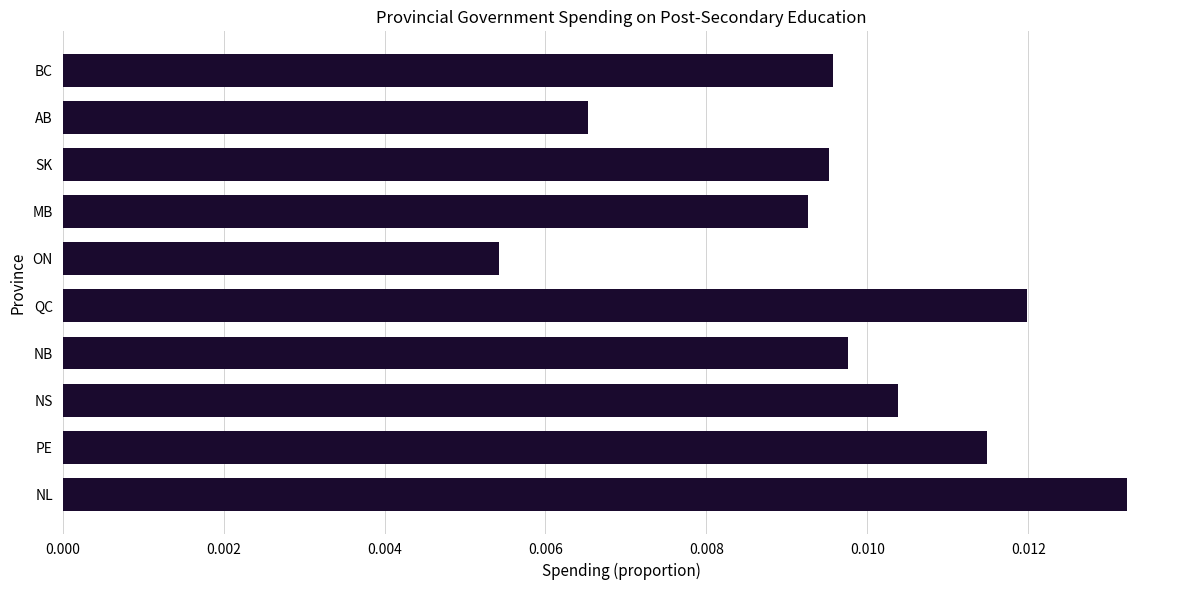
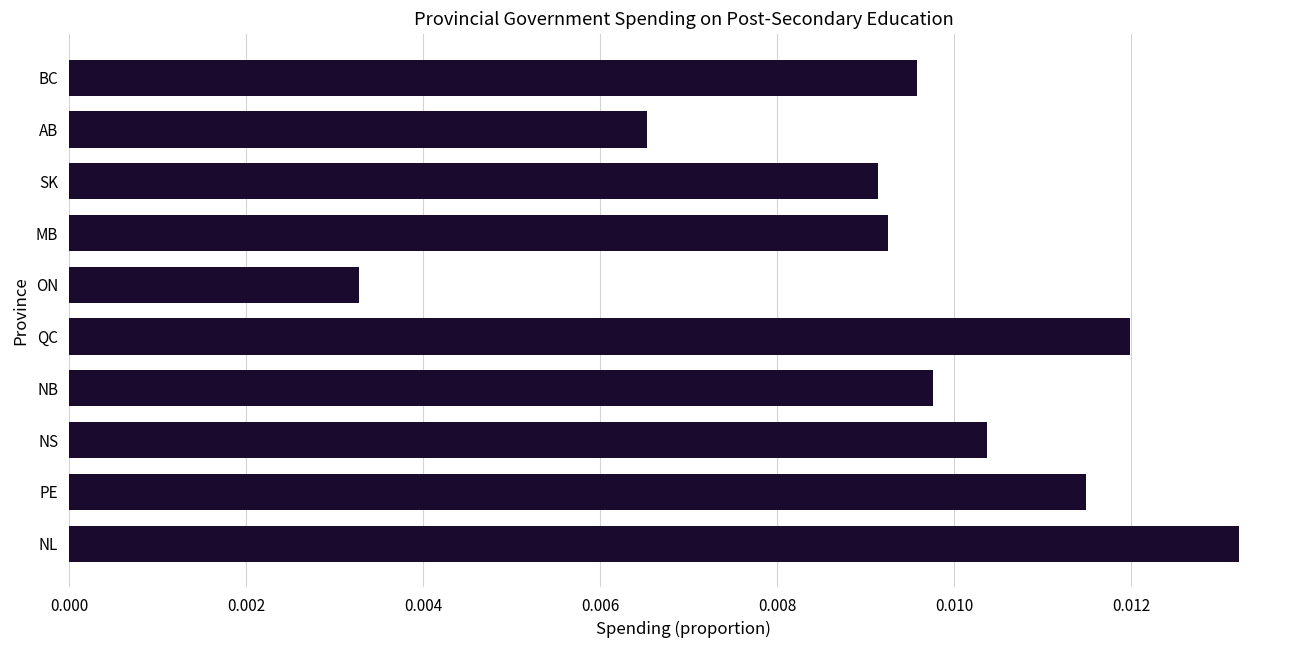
SK: 0.0095 -> 0.0091
ON: 0.0054 -> 0.0033
